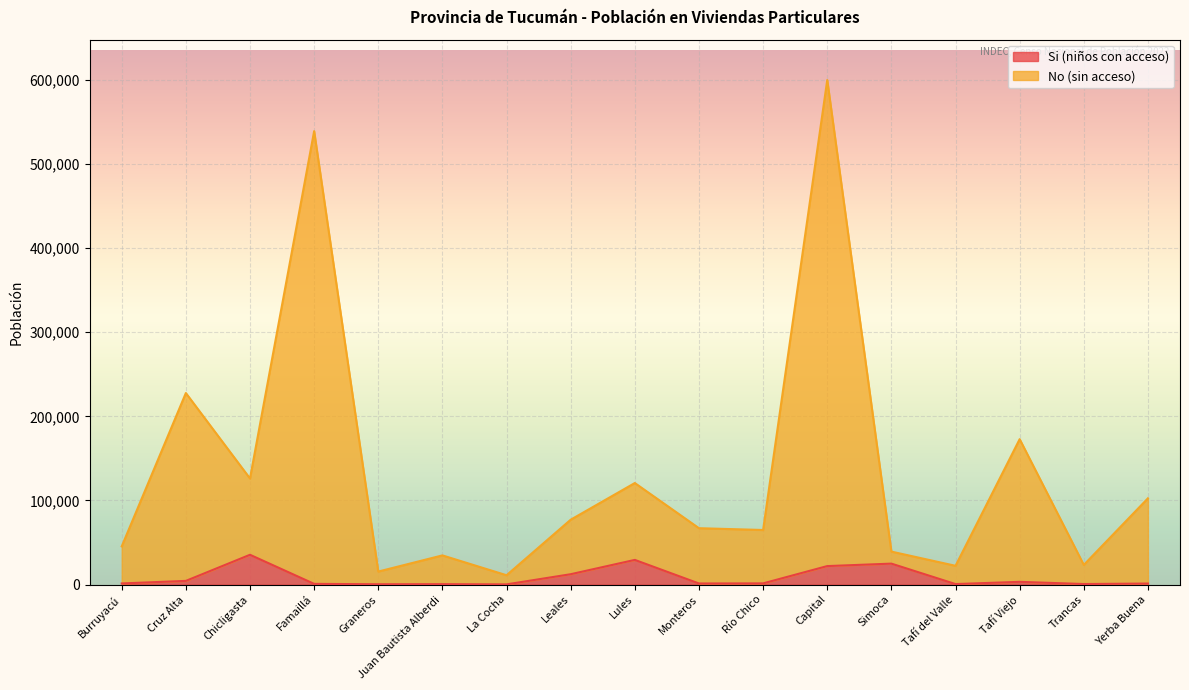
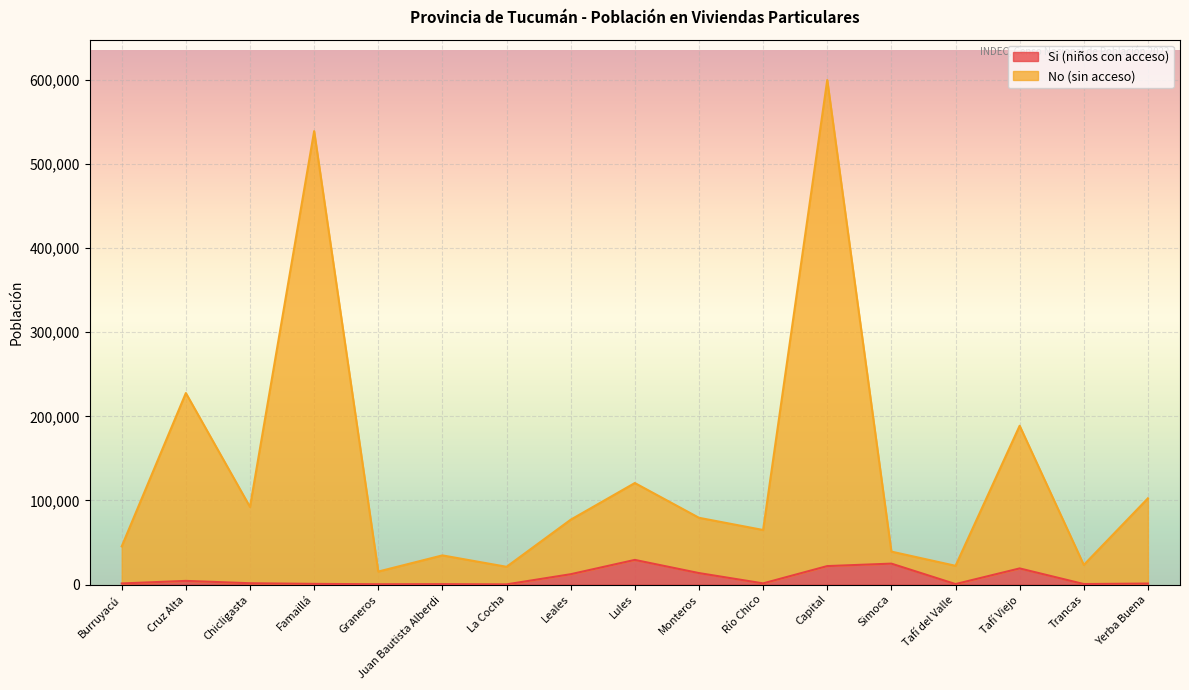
Si (niños con acceso), Chicligasta: 40,000 -> 0
No (sin acceso), La Cocha: 10,000 -> 20,000
Si (niños con acceso), Monteros: 0 -> 10,000
Si (niños con acceso), Tafí Viejo: 0 -> 20,000
